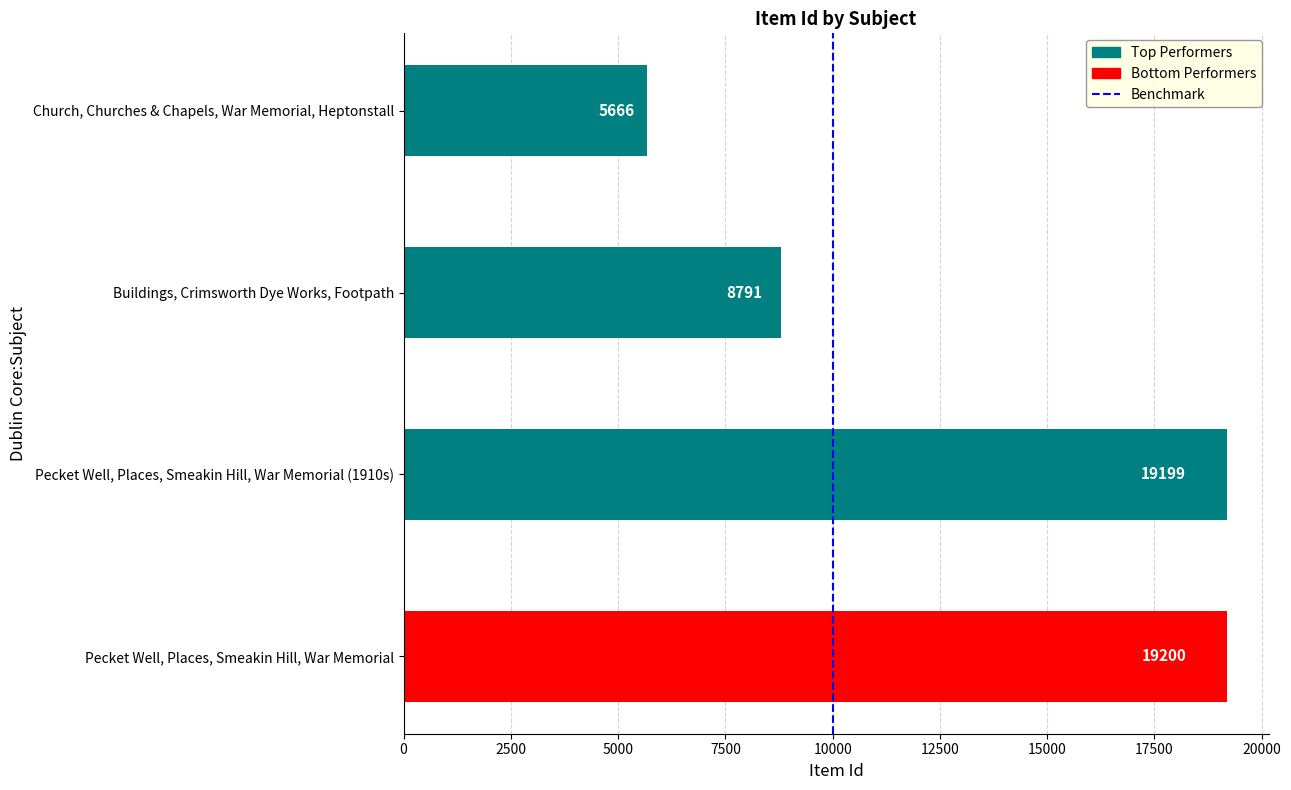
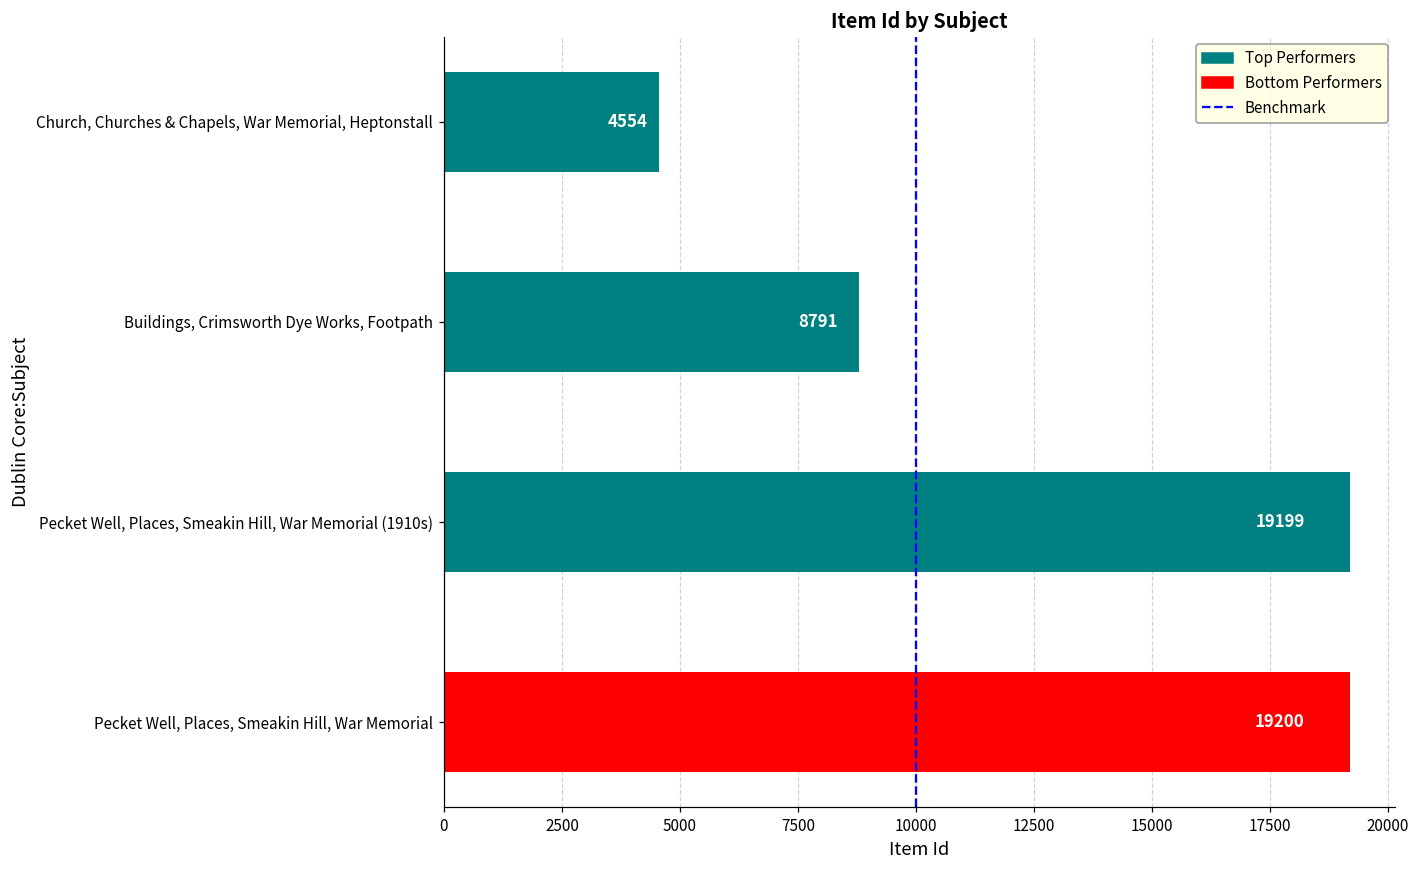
Church, Churches & Chapels, War Memorial, Heptonstall: 5666 -> 4554
